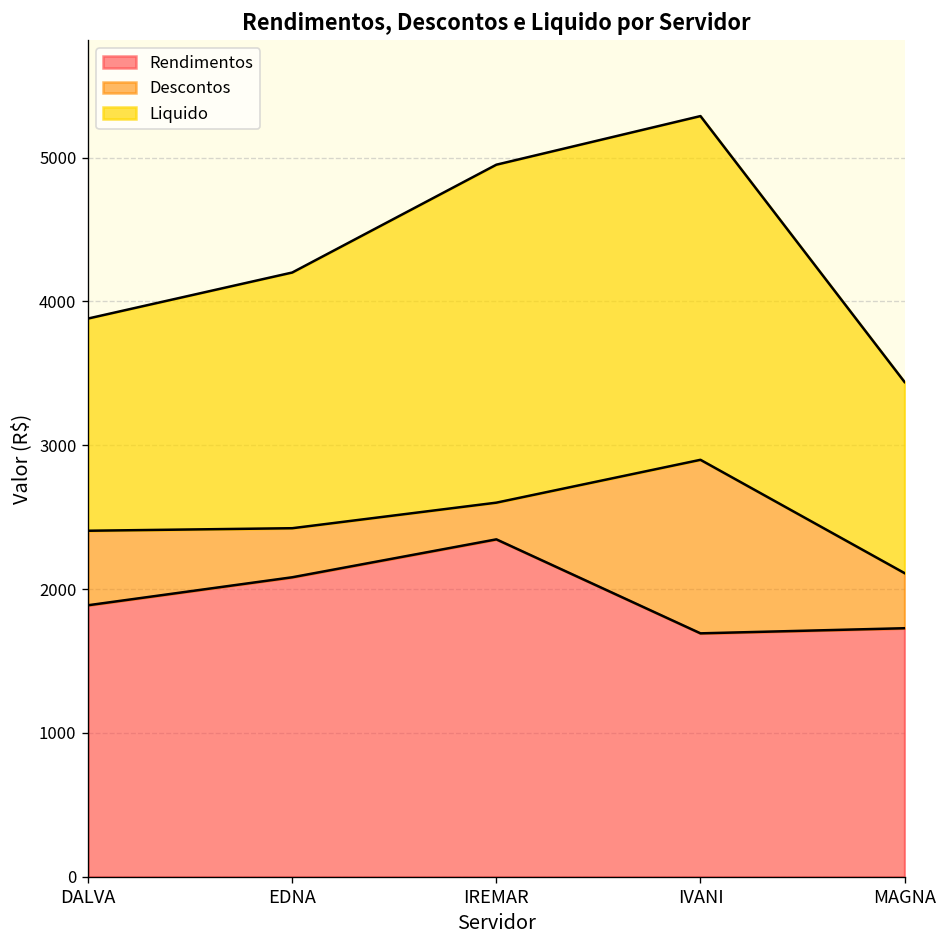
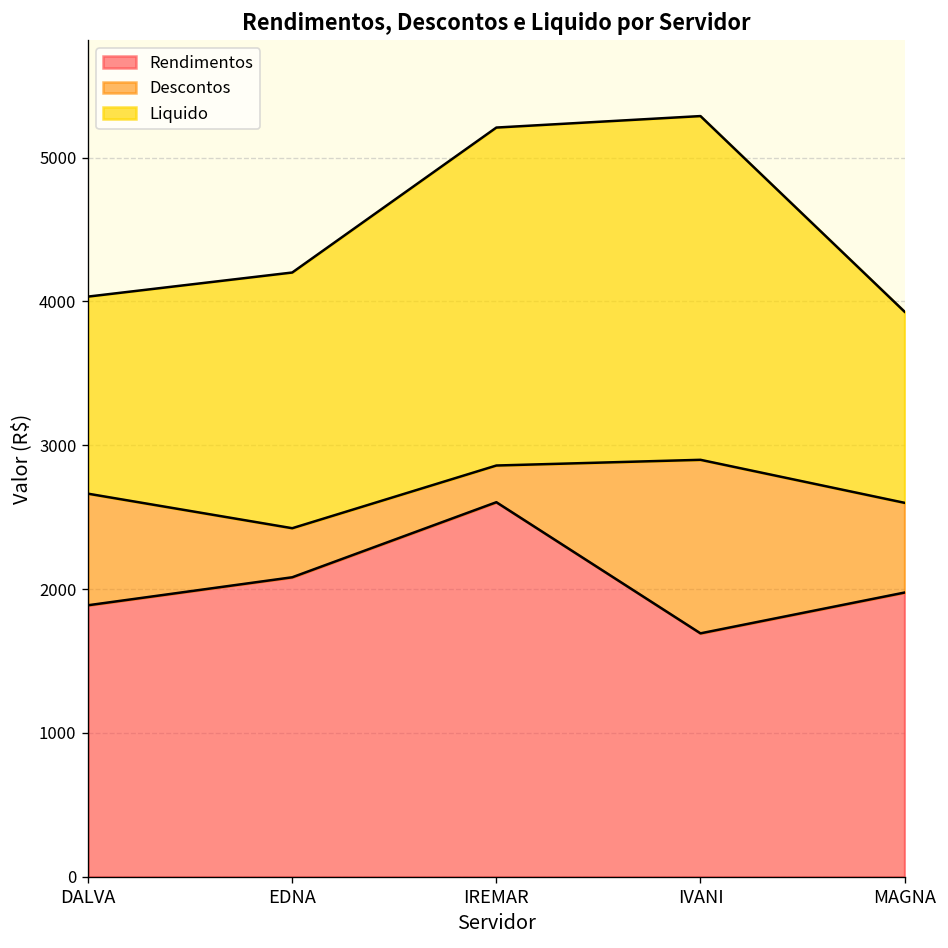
Descontos, DALVA: 520 -> 780
Liquido, DALVA: 1480 -> 1370
Rendimentos, IREMAR: 2350 -> 2600
Rendimentos, MAGNA: 1730 -> 1980
Descontos, MAGNA: 380 -> 620
